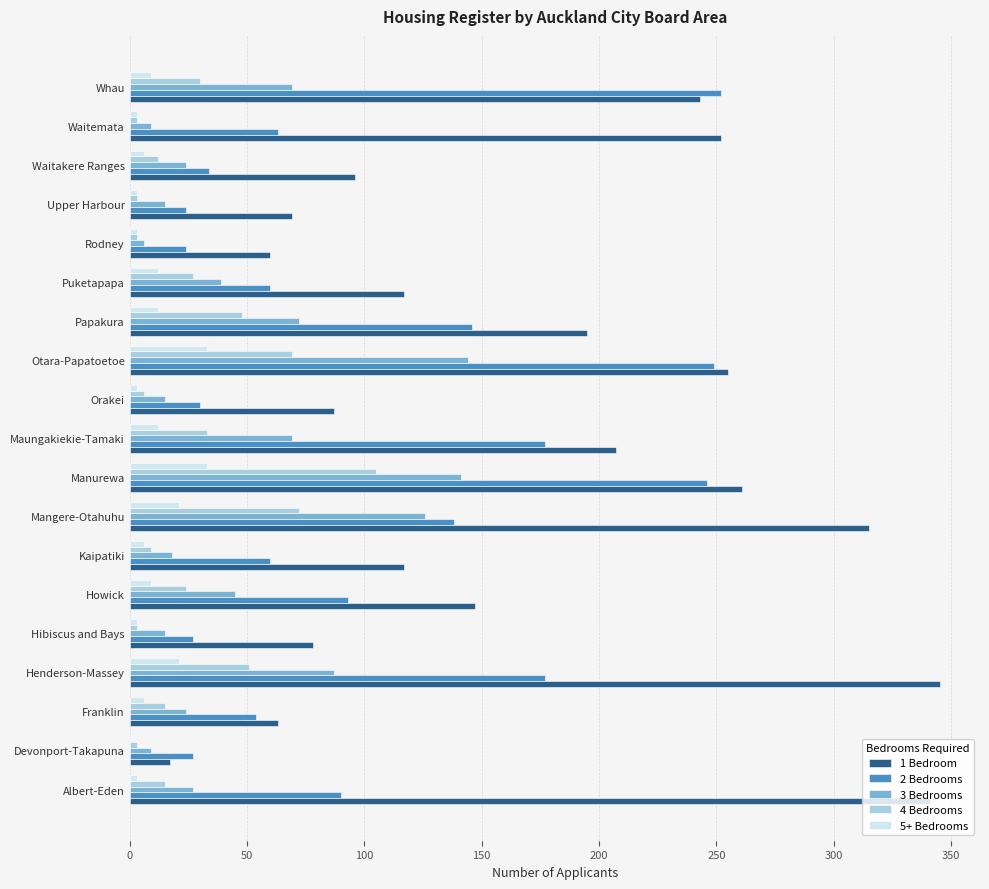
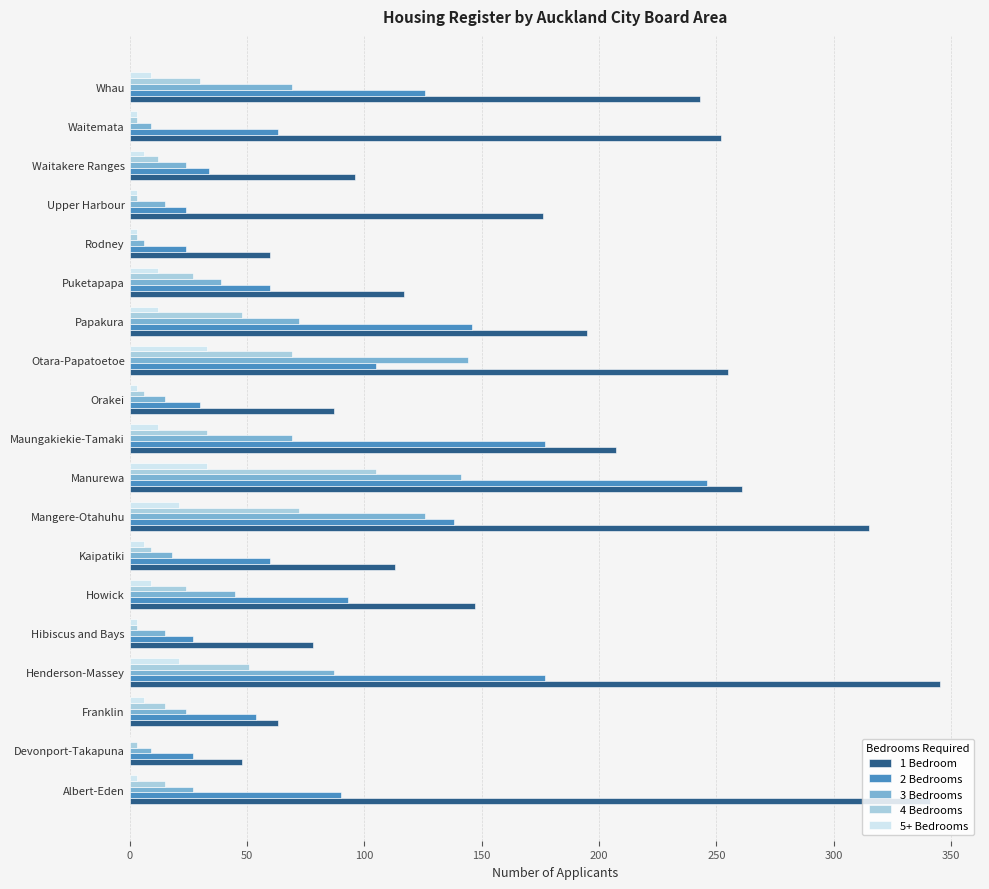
2 Bedrooms, Whau: 252 -> 126
1 Bedroom, Upper Harbour: 69 -> 176
2 Bedrooms, Otara-Papatoetoe: 249 -> 105
1 Bedroom, Kaipatiki: 117 -> 113
1 Bedroom, Devonport-Takapuna: 17 -> 48
